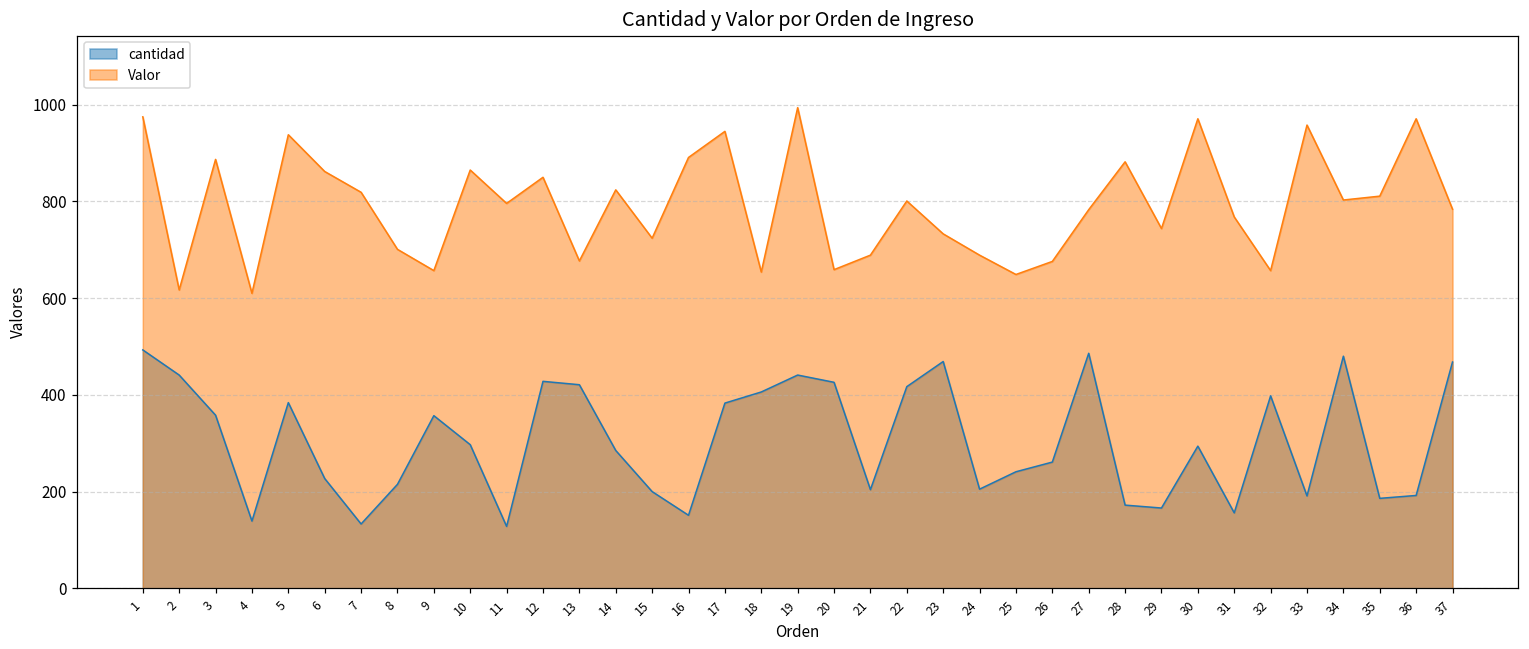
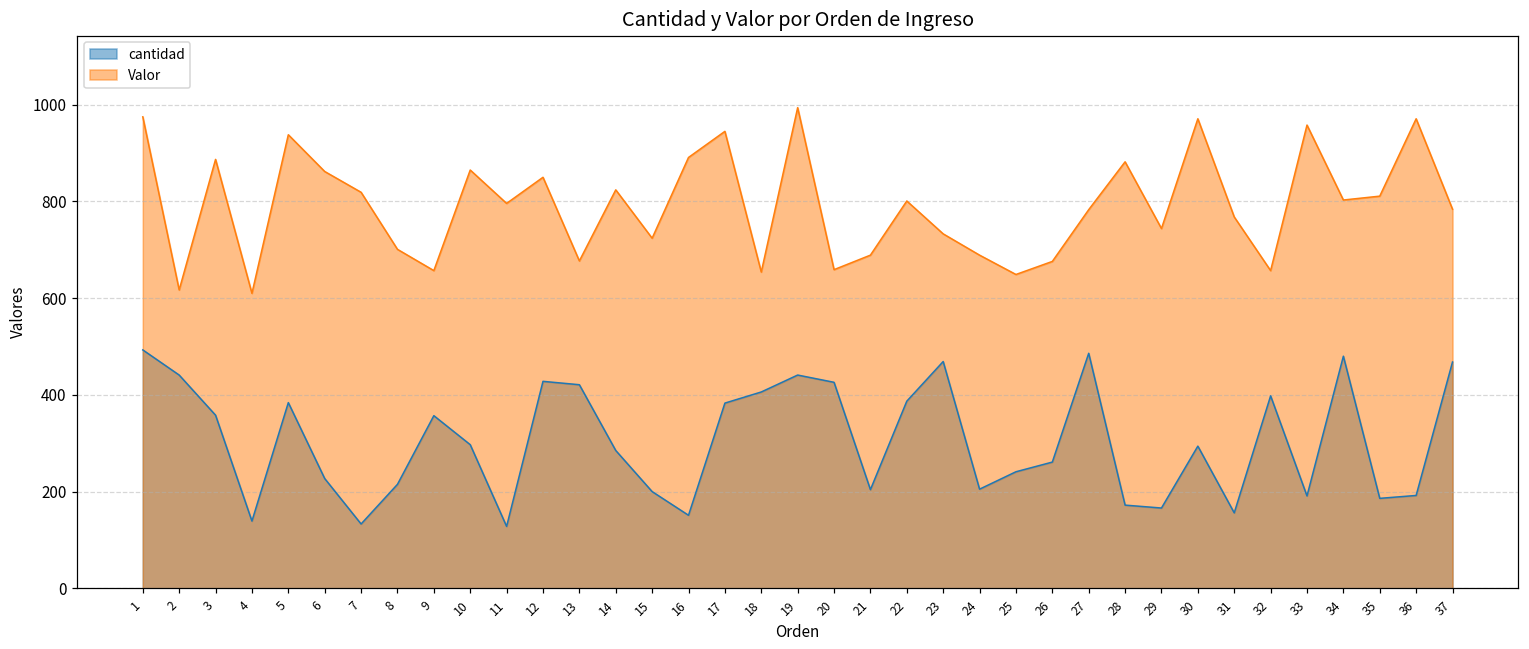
cantidad, 22: 420 -> 390
